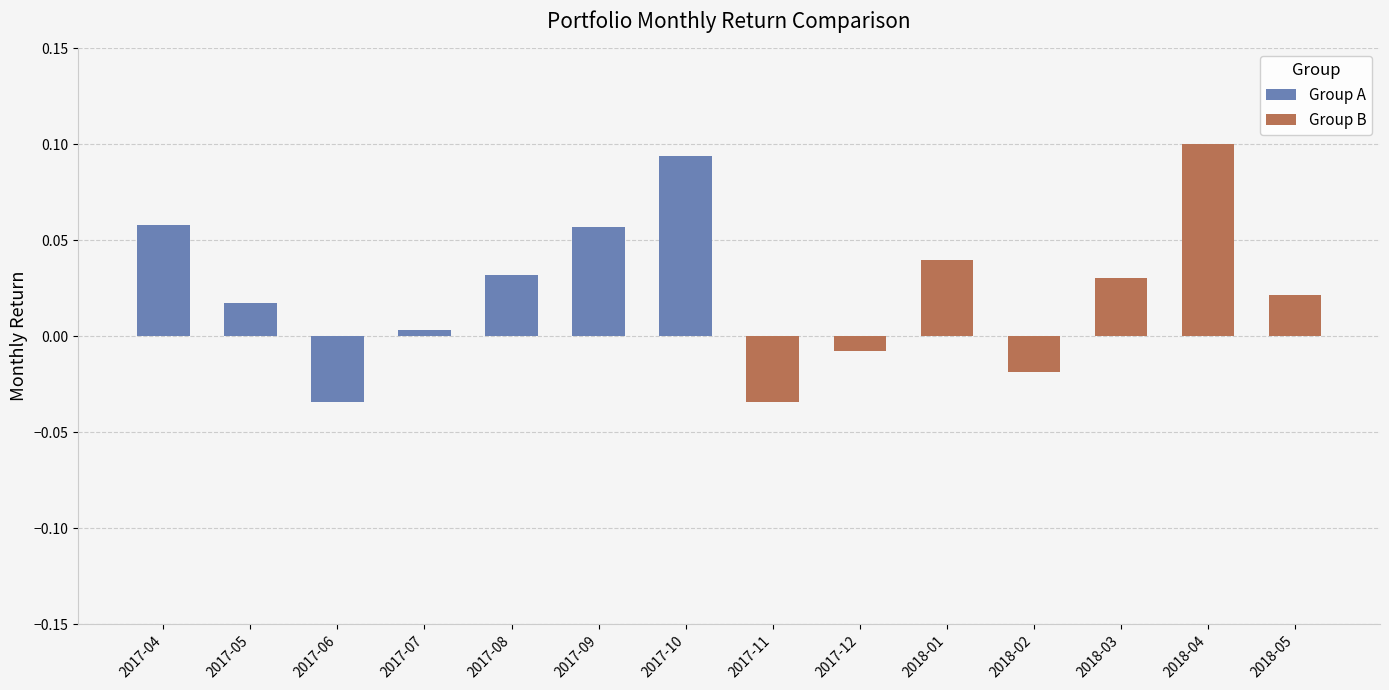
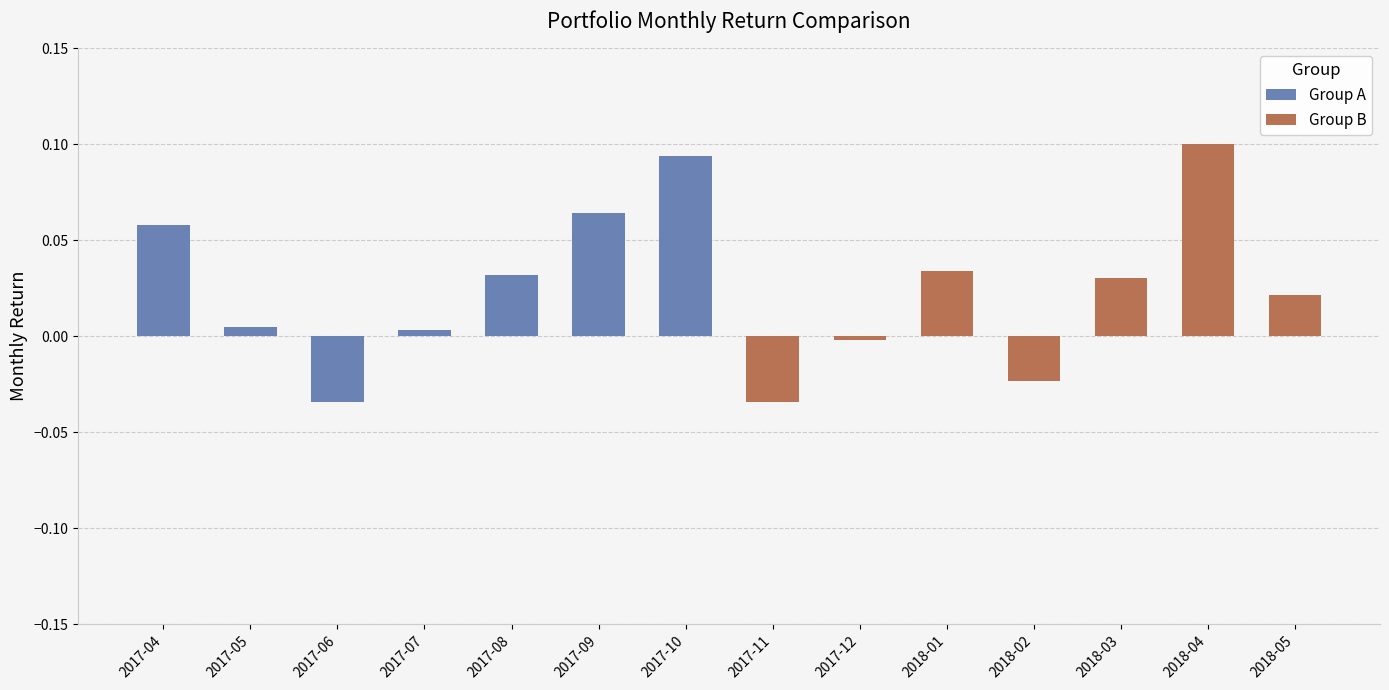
Group A, 2017-05: 0.017 -> 0.005
Group A, 2017-09: 0.057 -> 0.064
Group B, 2017-12: -0.008 -> -0.002
Group B, 2018-01: 0.040 -> 0.034
Group B, 2018-02: -0.018 -> -0.023
